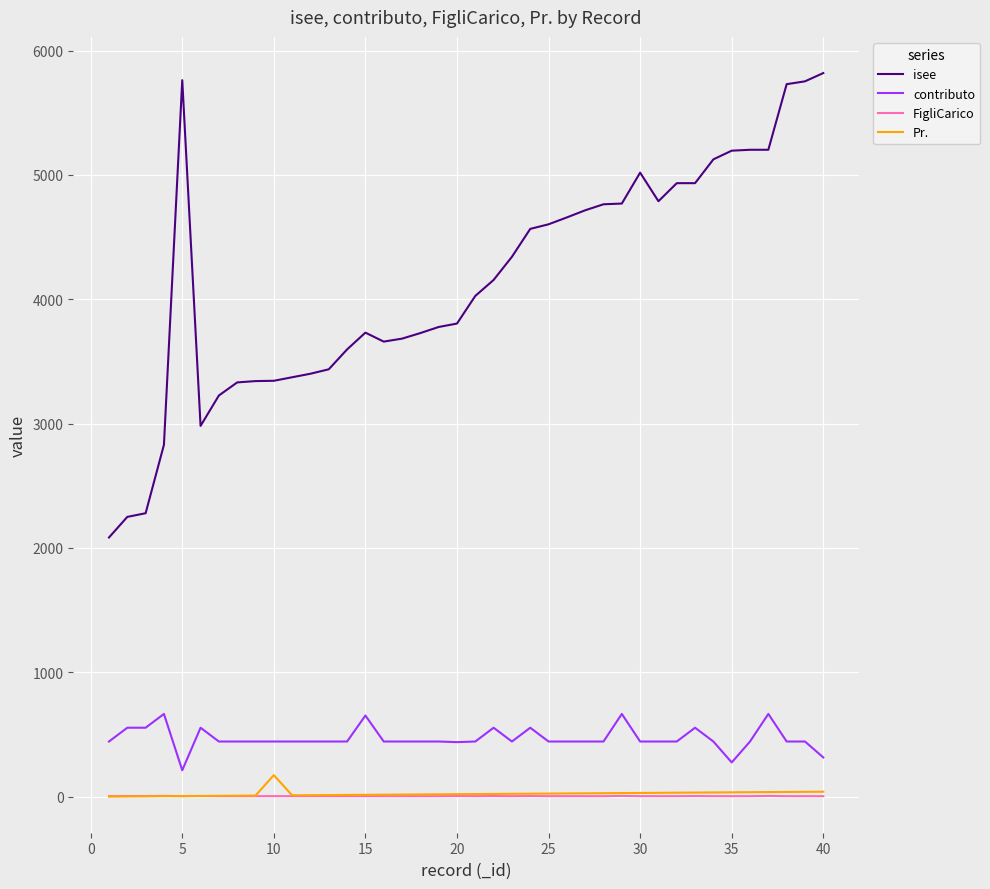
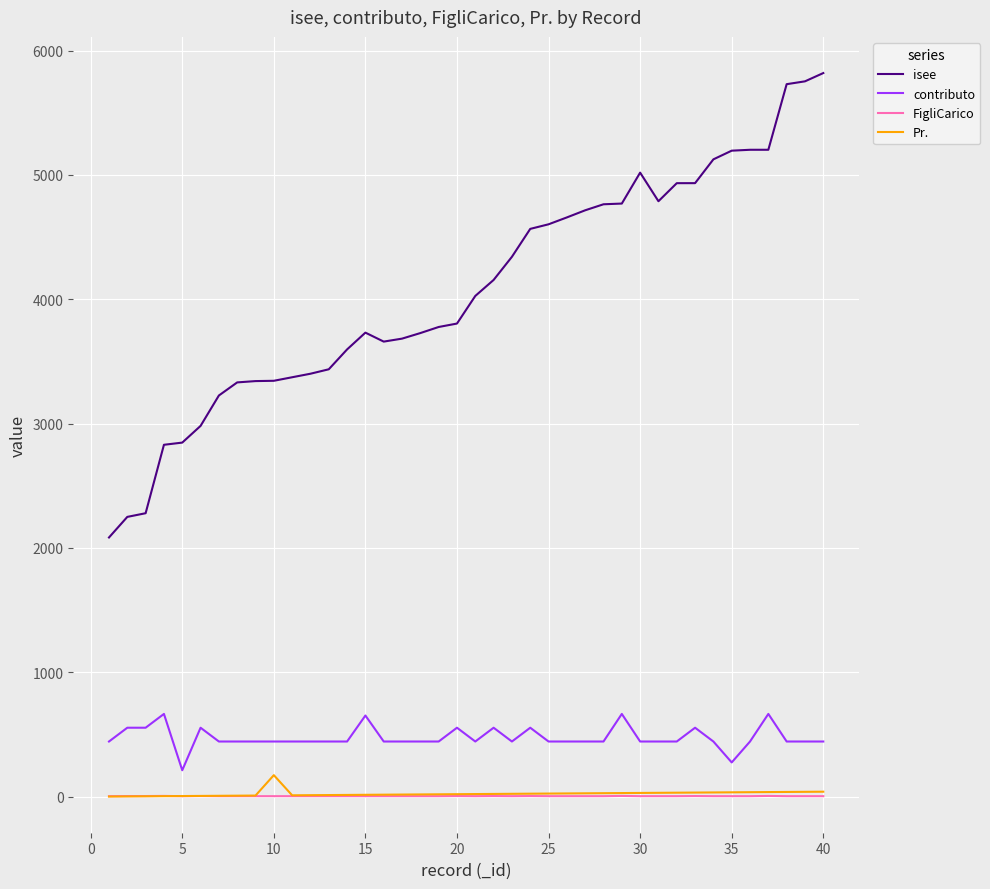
isee, 5: 5760 -> 2850
contributo, 20: 440 -> 550
contributo, 40: 320 -> 440
